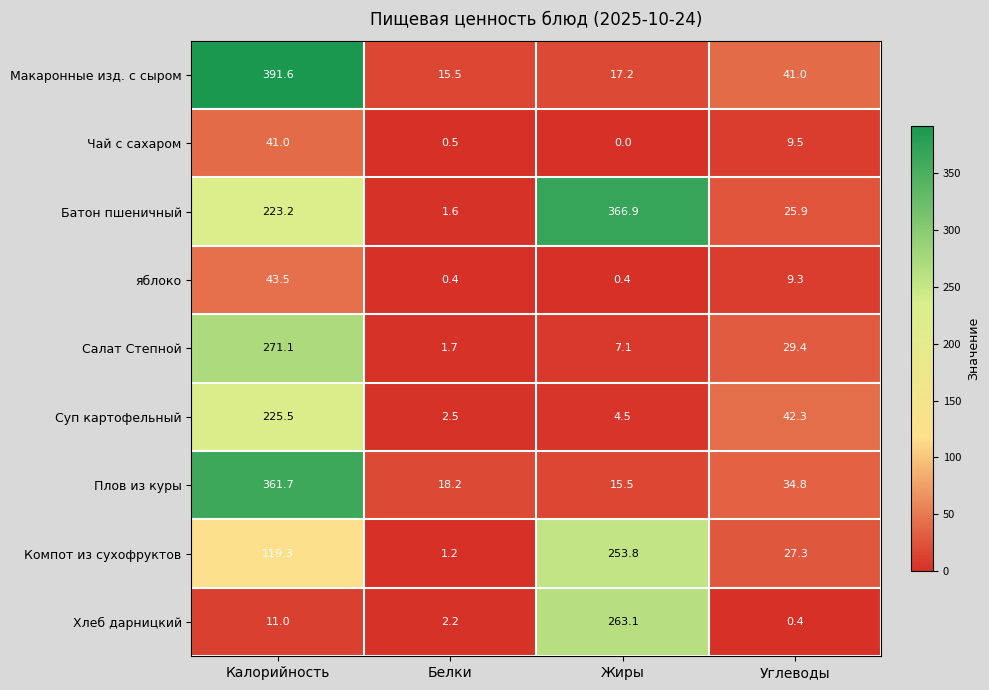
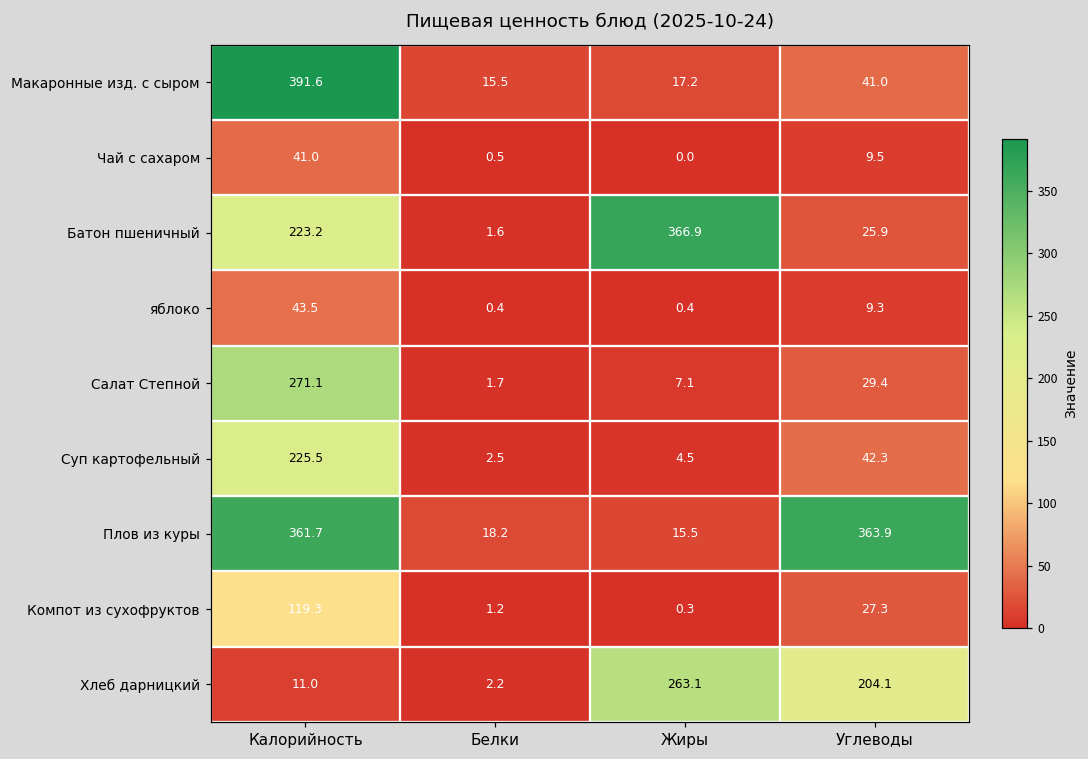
Плов из куры, Углеводы: 34.8 -> 363.9
Компот из сухофруктов, Жиры: 253.8 -> 0.3
Хлеб дарницкий, Углеводы: 0.4 -> 204.1
